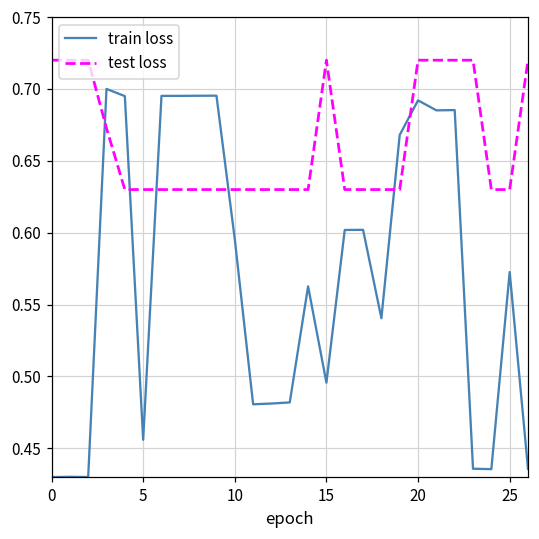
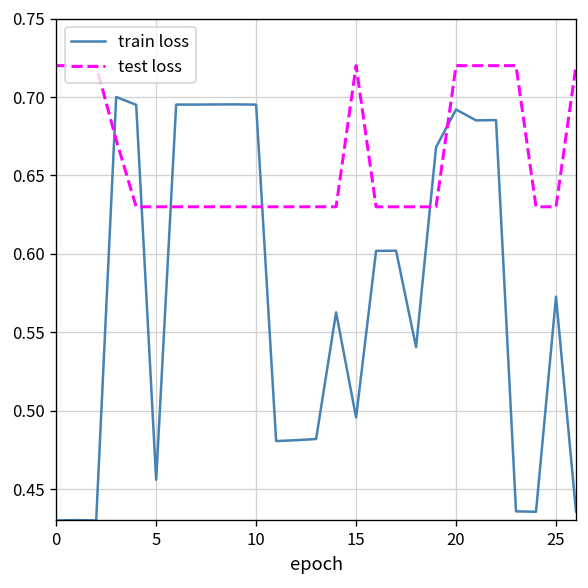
train loss, 10: 0.596 -> 0.695
